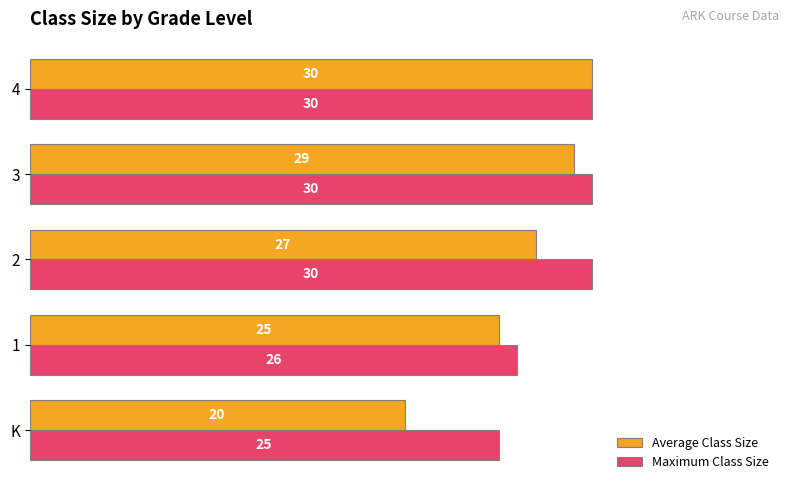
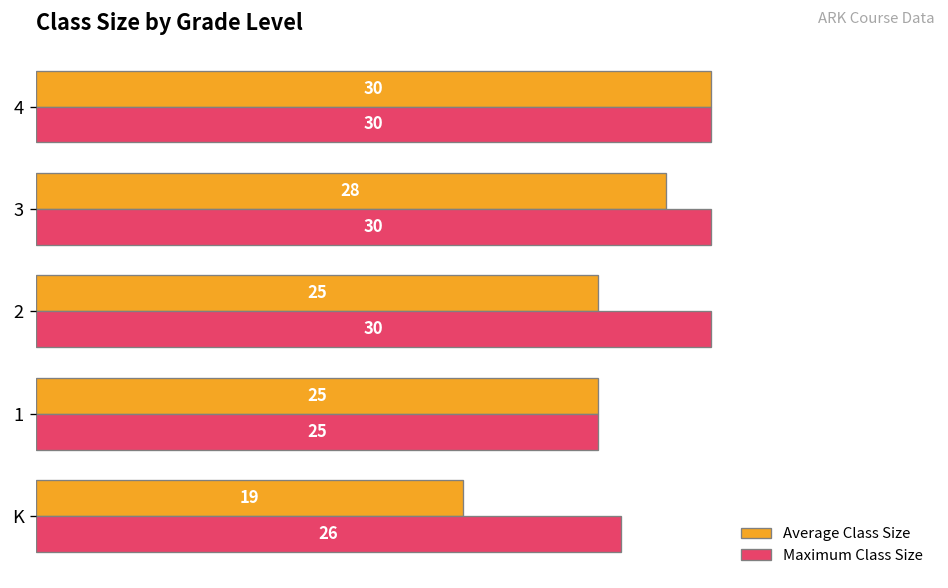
Average Class Size, 3: 29 -> 28
Average Class Size, 2: 27 -> 25
Maximum Class Size, 1: 26 -> 25
Average Class Size, K: 20 -> 19
Maximum Class Size, K: 25 -> 26
